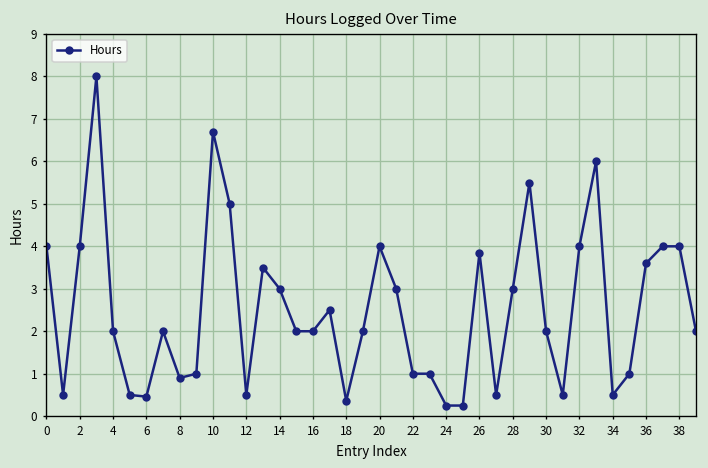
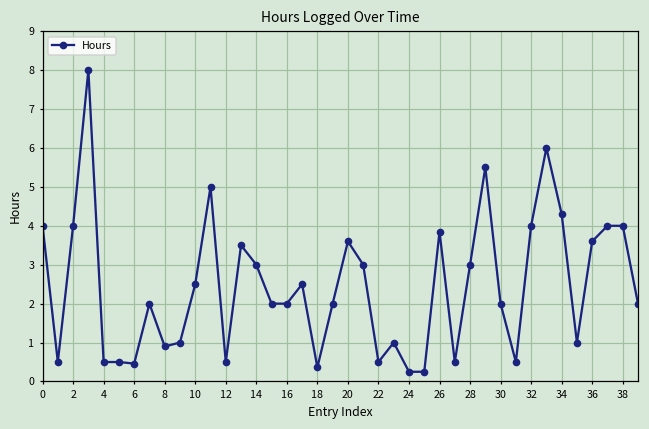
4: 2.0 -> 0.5
10: 6.7 -> 2.5
20: 4.0 -> 3.6
22: 1.0 -> 0.5
34: 0.5 -> 4.3
